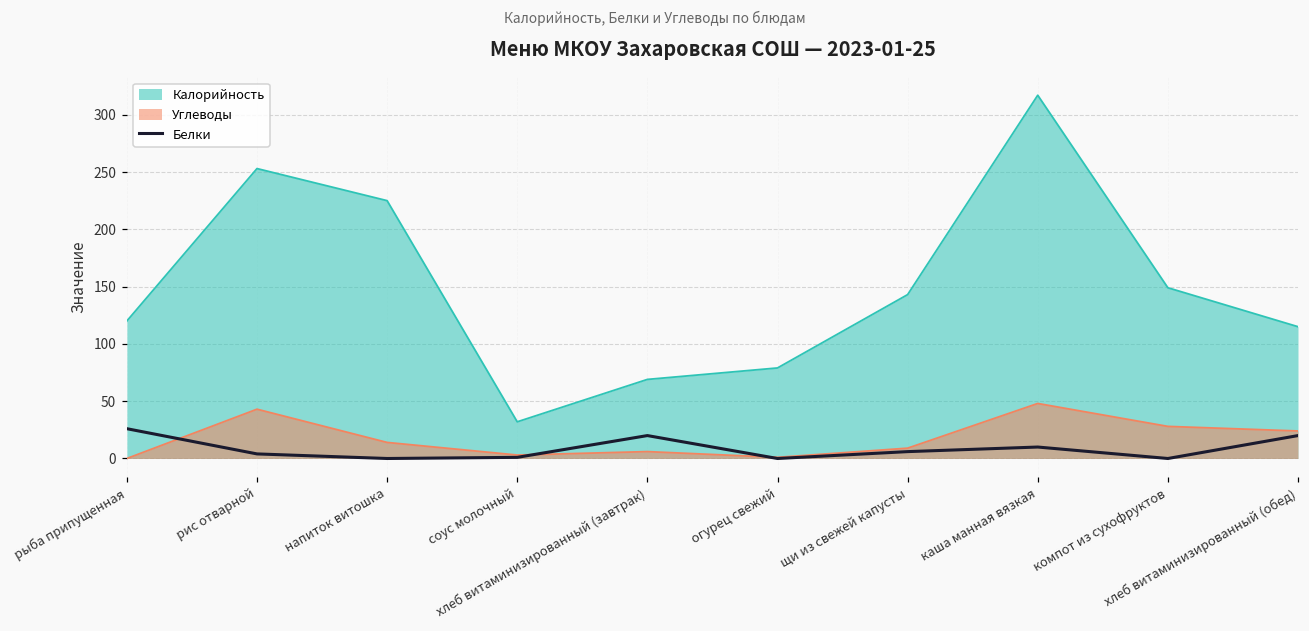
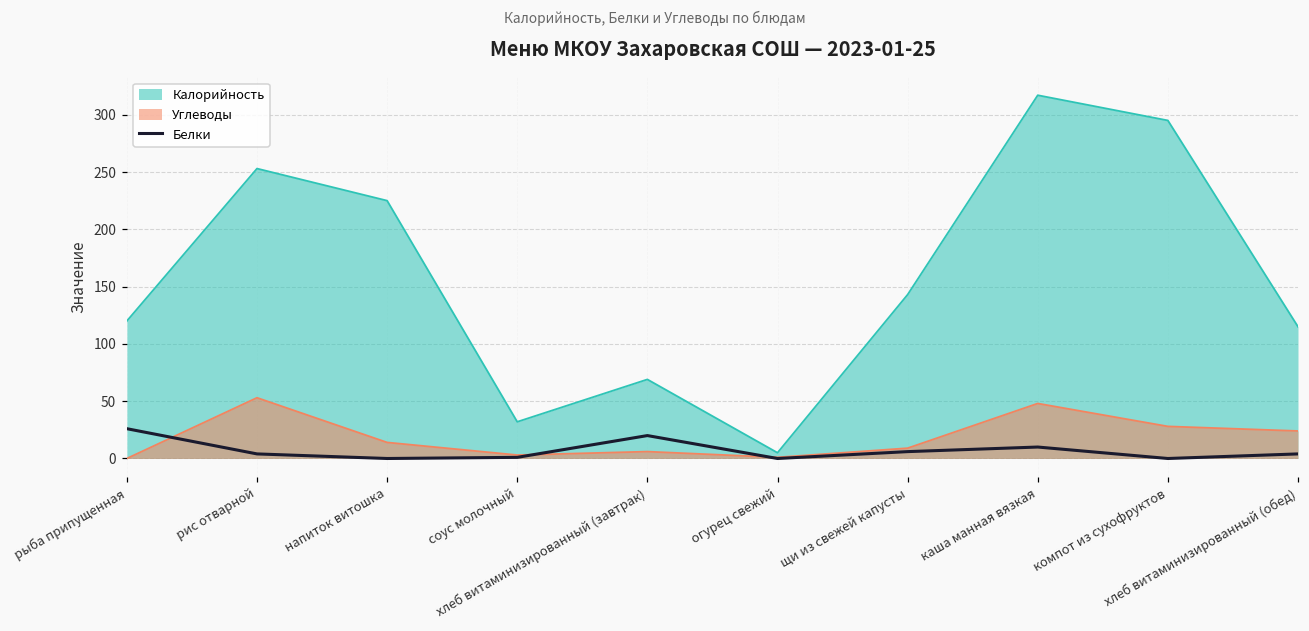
Углеводы, рис отварной: 43 -> 53
Калорийность, огурец свежий: 79 -> 5
Калорийность, компот из сухофруктов: 149 -> 295
Белки, хлеб витаминизированный (обед): 20 -> 4
